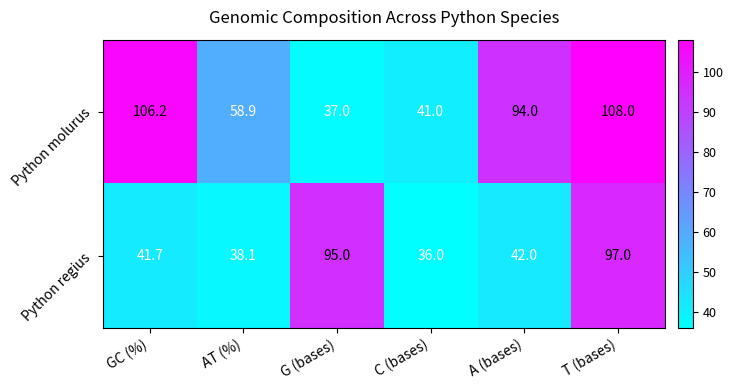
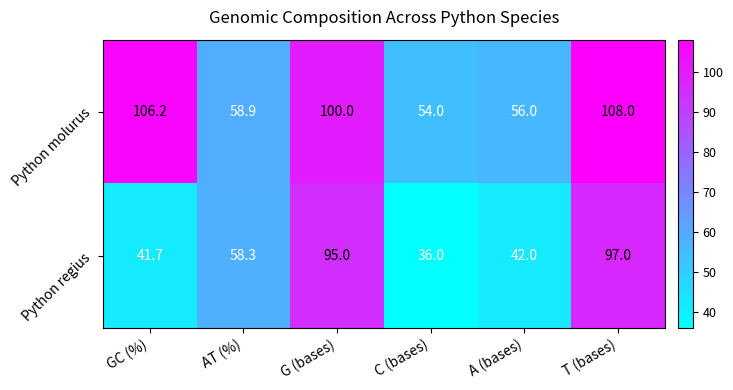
Python molurus, G (bases): 37.0 -> 100.0
Python molurus, C (bases): 41.0 -> 54.0
Python molurus, A (bases): 94.0 -> 56.0
Python regius, AT (%): 38.1 -> 58.3
